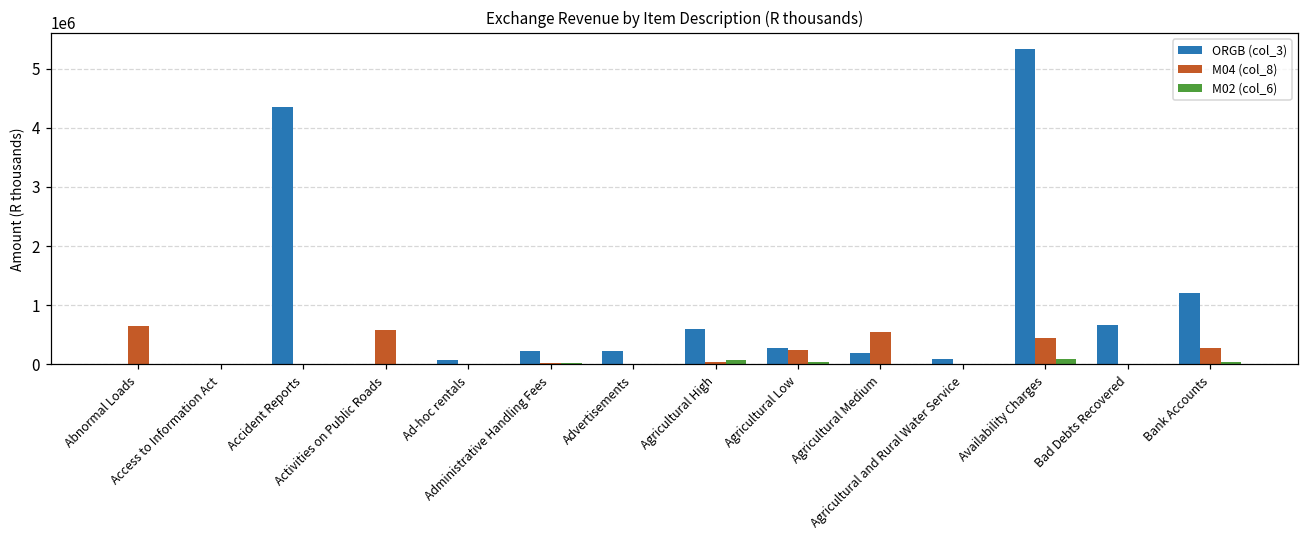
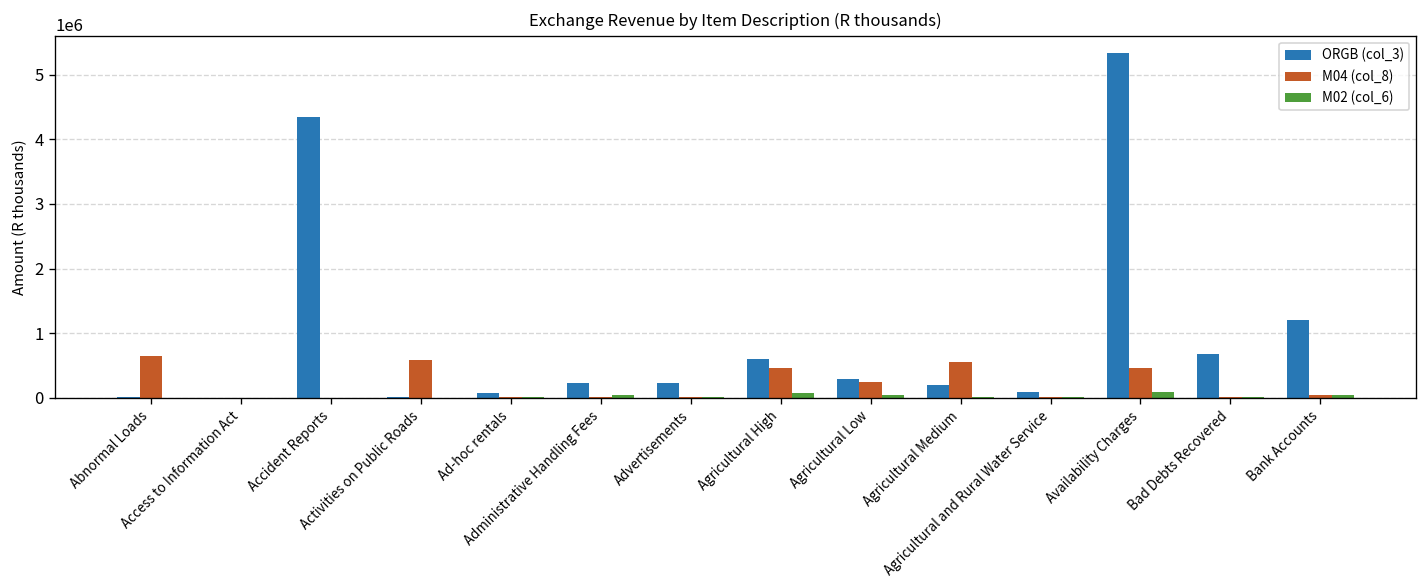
M04 (col_8), Agricultural High: 0 -> 500000
M04 (col_8), Bank Accounts: 300000 -> 0
